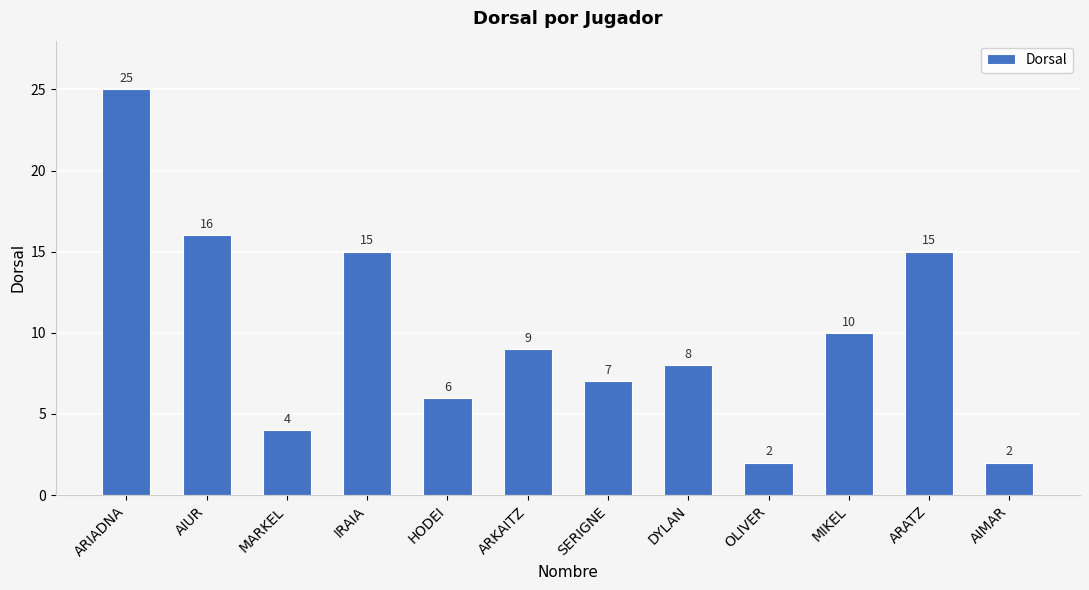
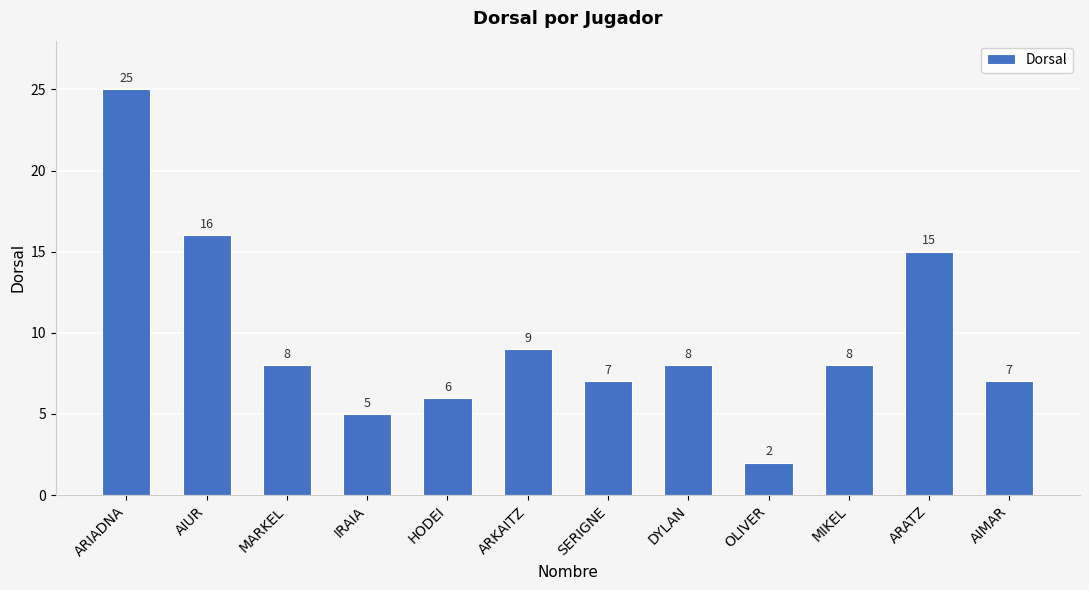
MARKEL: 4 -> 8
IRAIA: 15 -> 5
MIKEL: 10 -> 8
AIMAR: 2 -> 7
